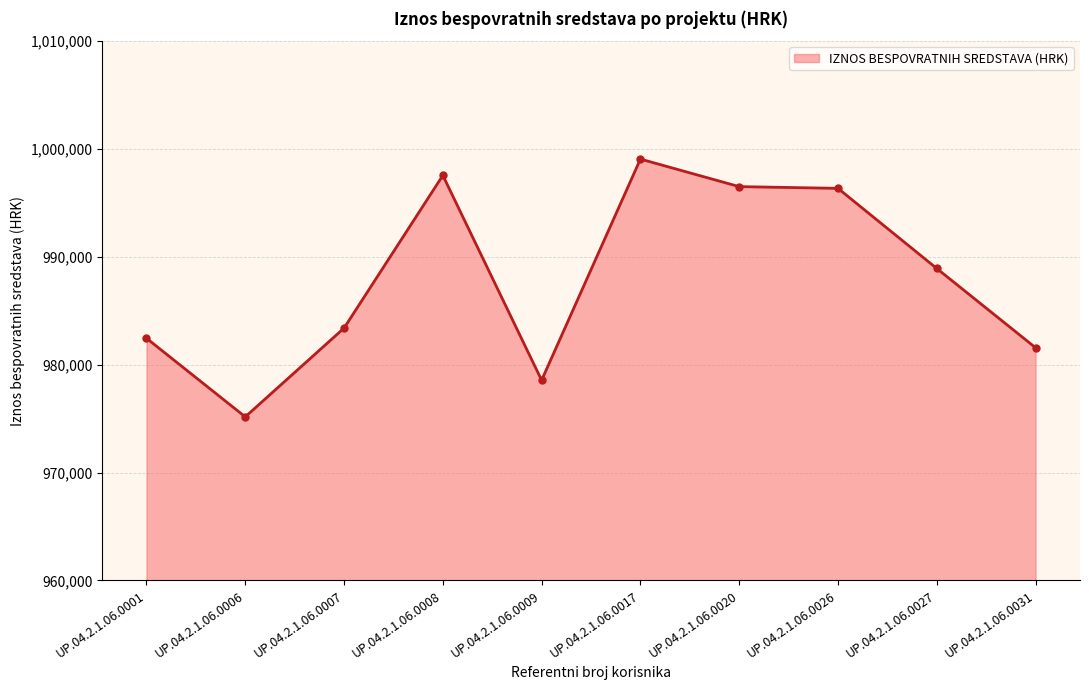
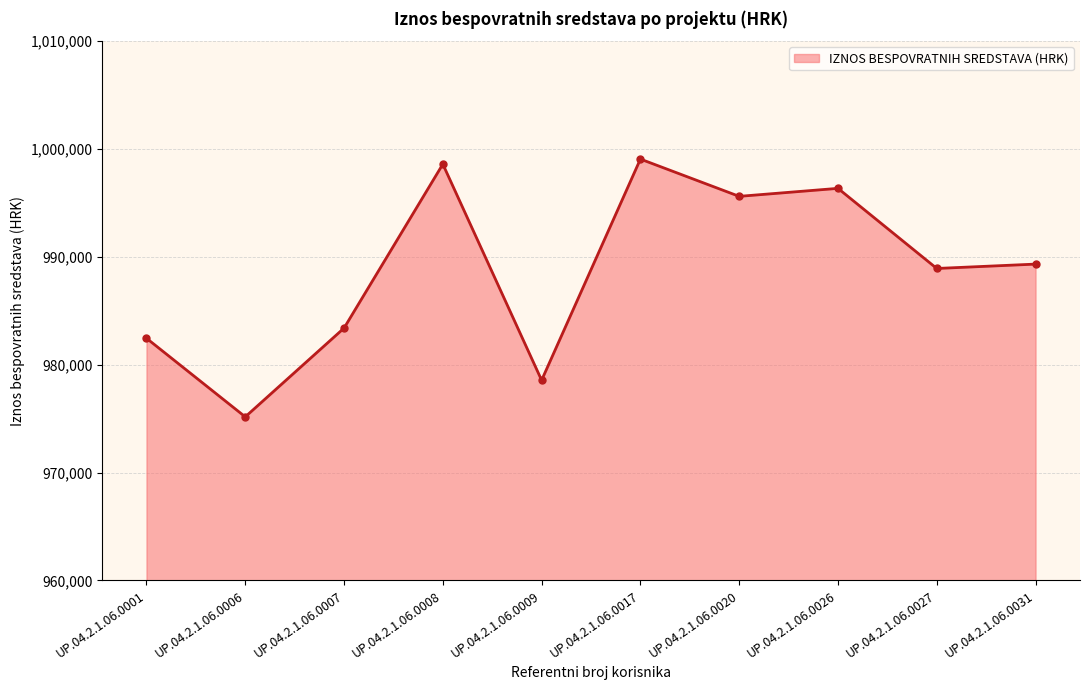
UP.04.2.1.06.0008: 997,600 -> 998,600
UP.04.2.1.06.0020: 996,500 -> 995,600
UP.04.2.1.06.0031: 981,600 -> 989,300
